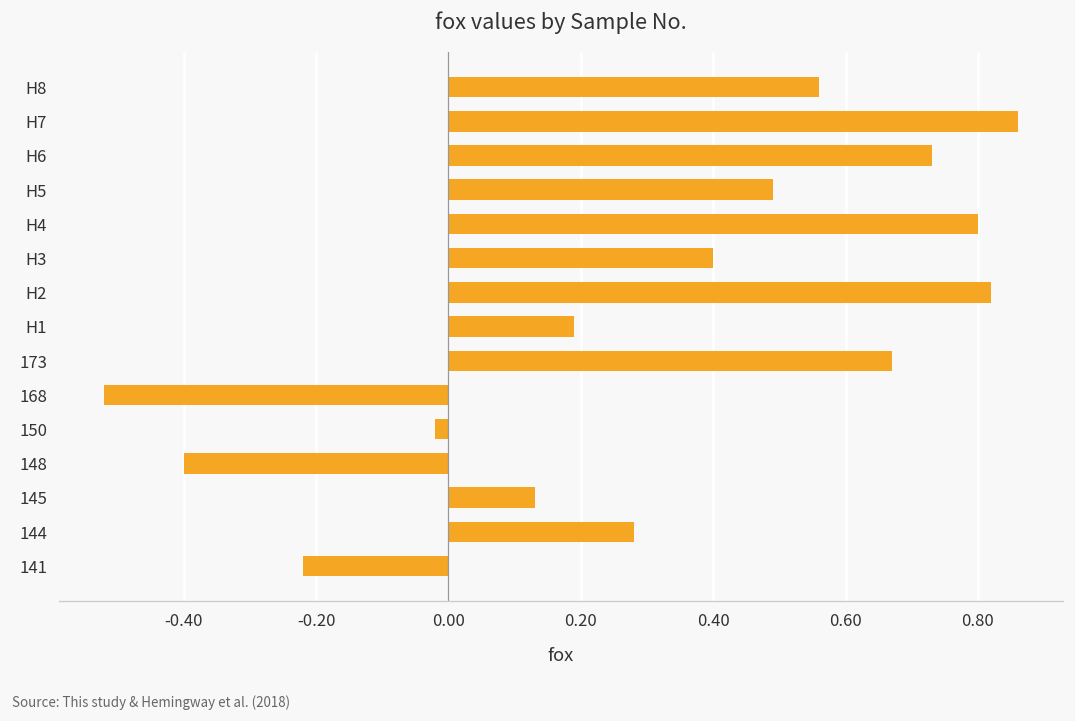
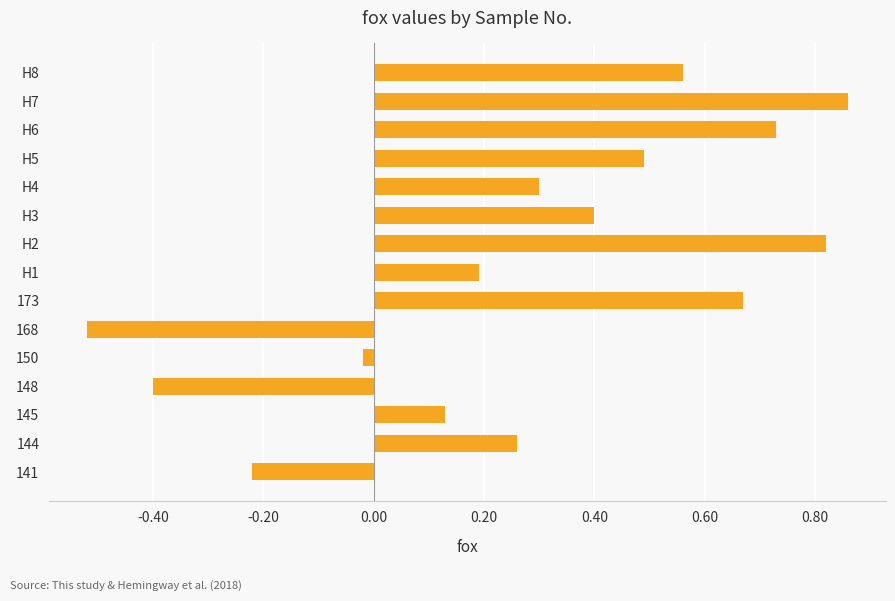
H4: 0.8 -> 0.3
144: 0.28 -> 0.26
